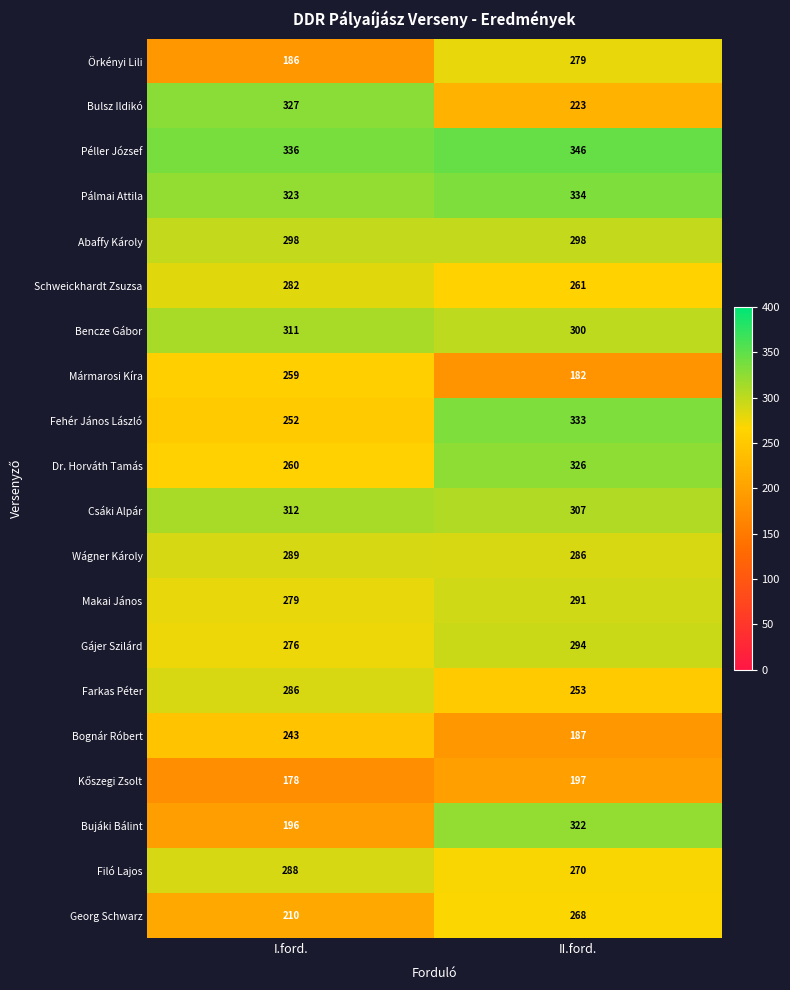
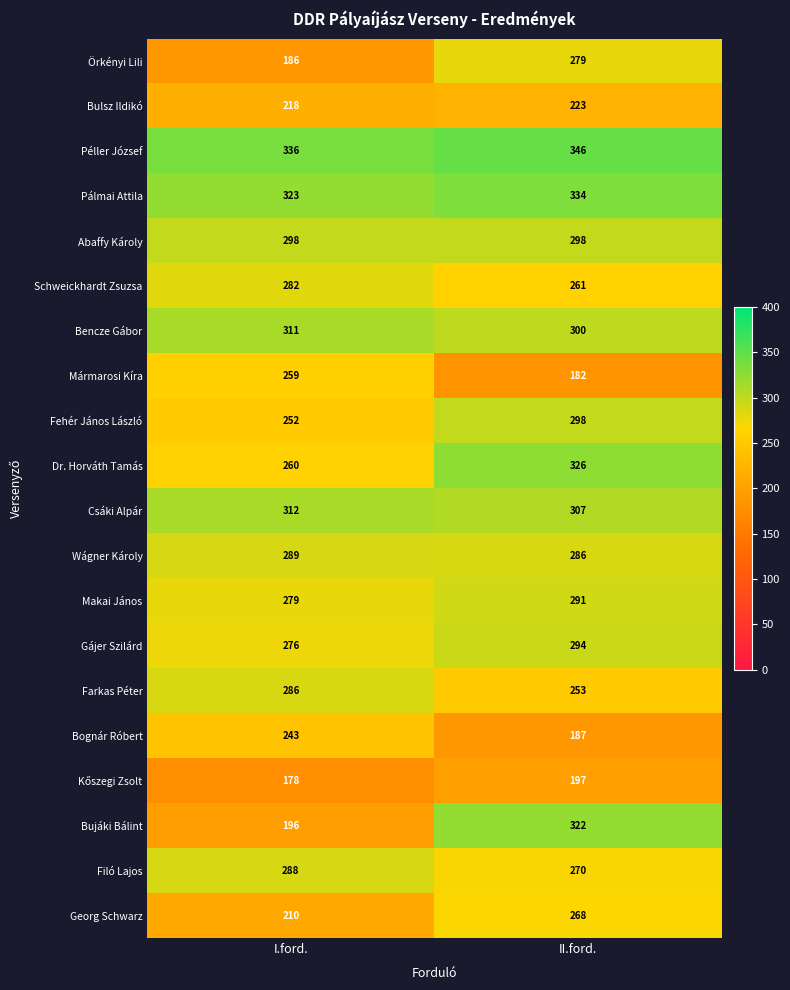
Bulsz Ildikó, I.ford.: 327 -> 218
Fehér János László, II.ford.: 333 -> 298
